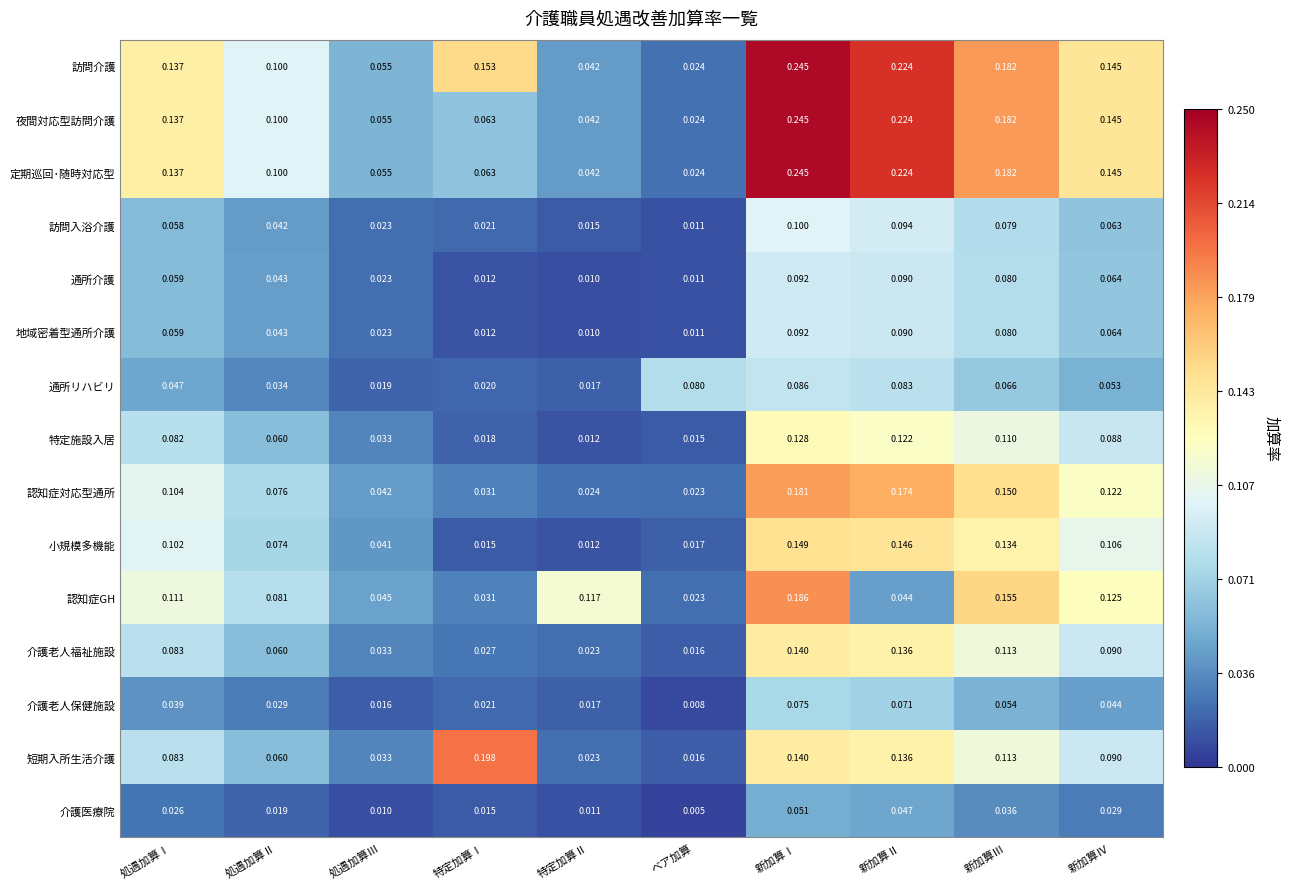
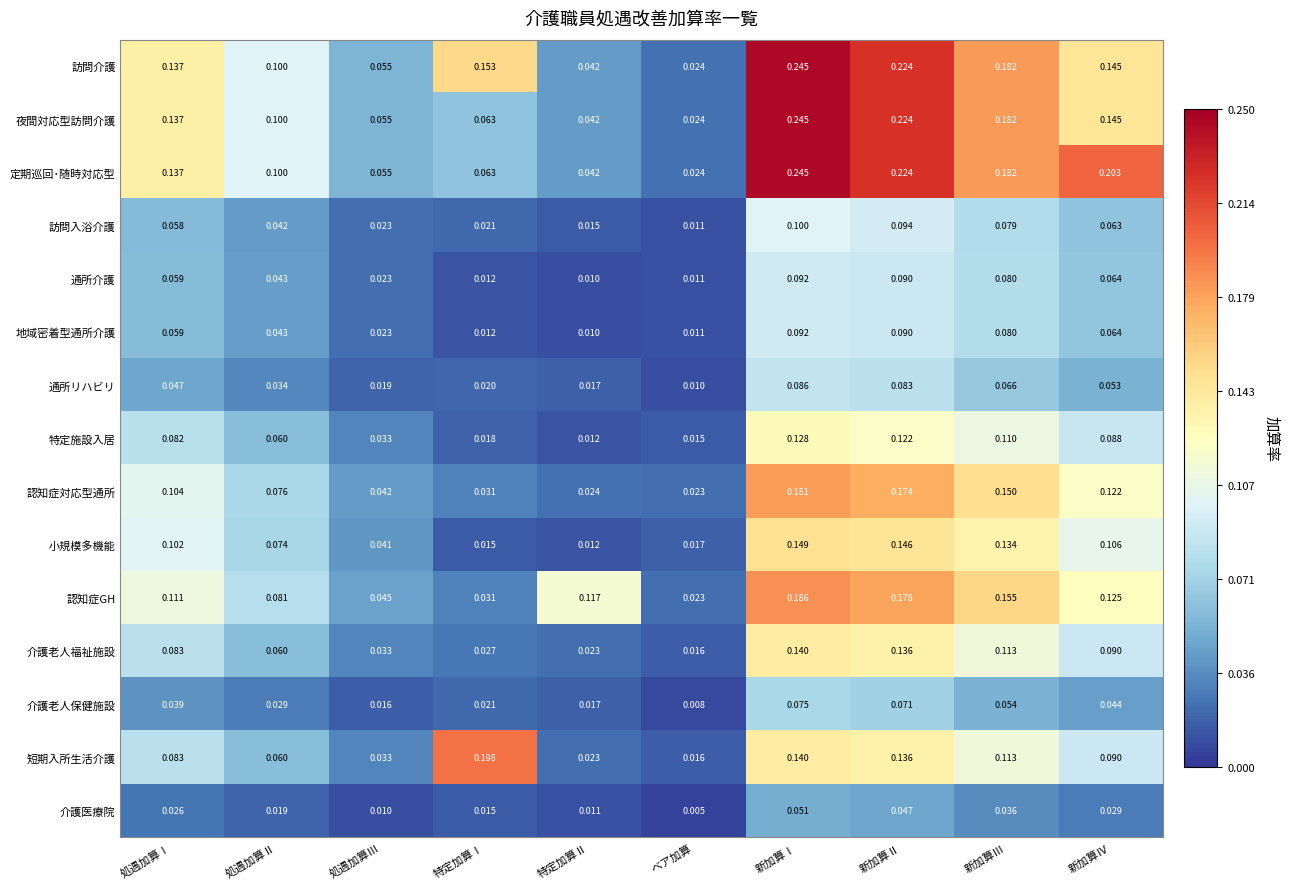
定期巡回･随時対応型, 新加算Ⅳ: 0.145 -> 0.203
通所リハビリ, ベア加算: 0.080 -> 0.010
認知症GH, 新加算Ⅱ: 0.044 -> 0.178
